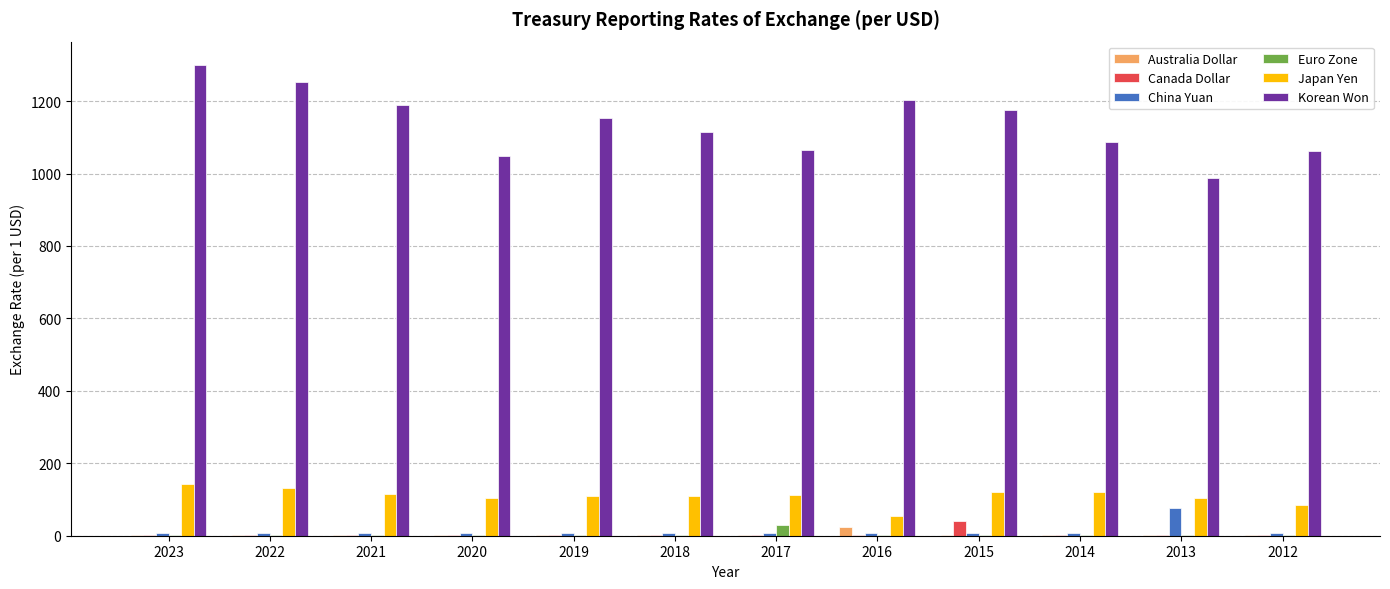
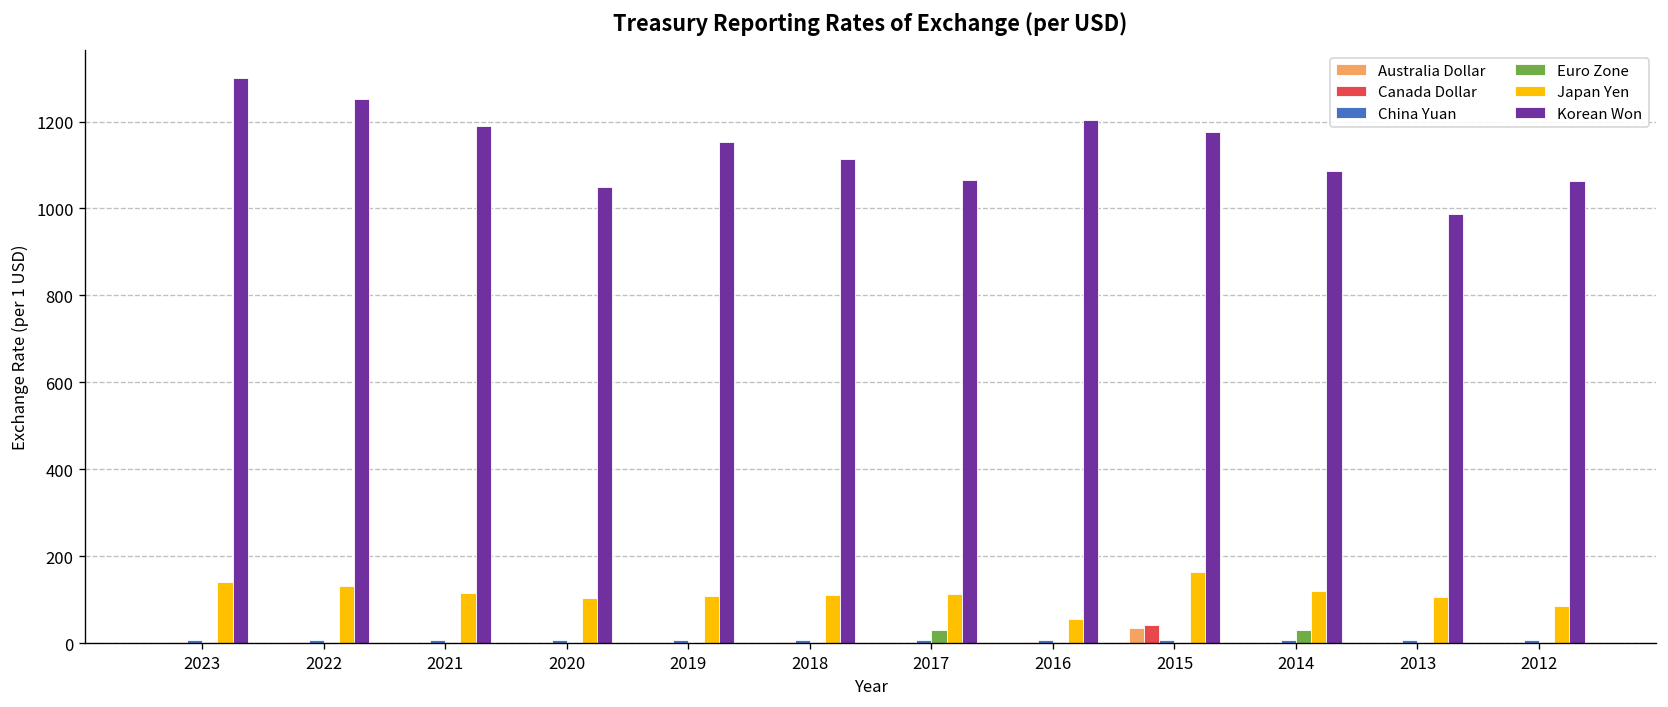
Australia Dollar, 2016: 20 -> 0
Australia Dollar, 2015: 0 -> 40
Japan Yen, 2015: 120 -> 160
Euro Zone, 2014: 0 -> 30
China Yuan, 2013: 80 -> 10
